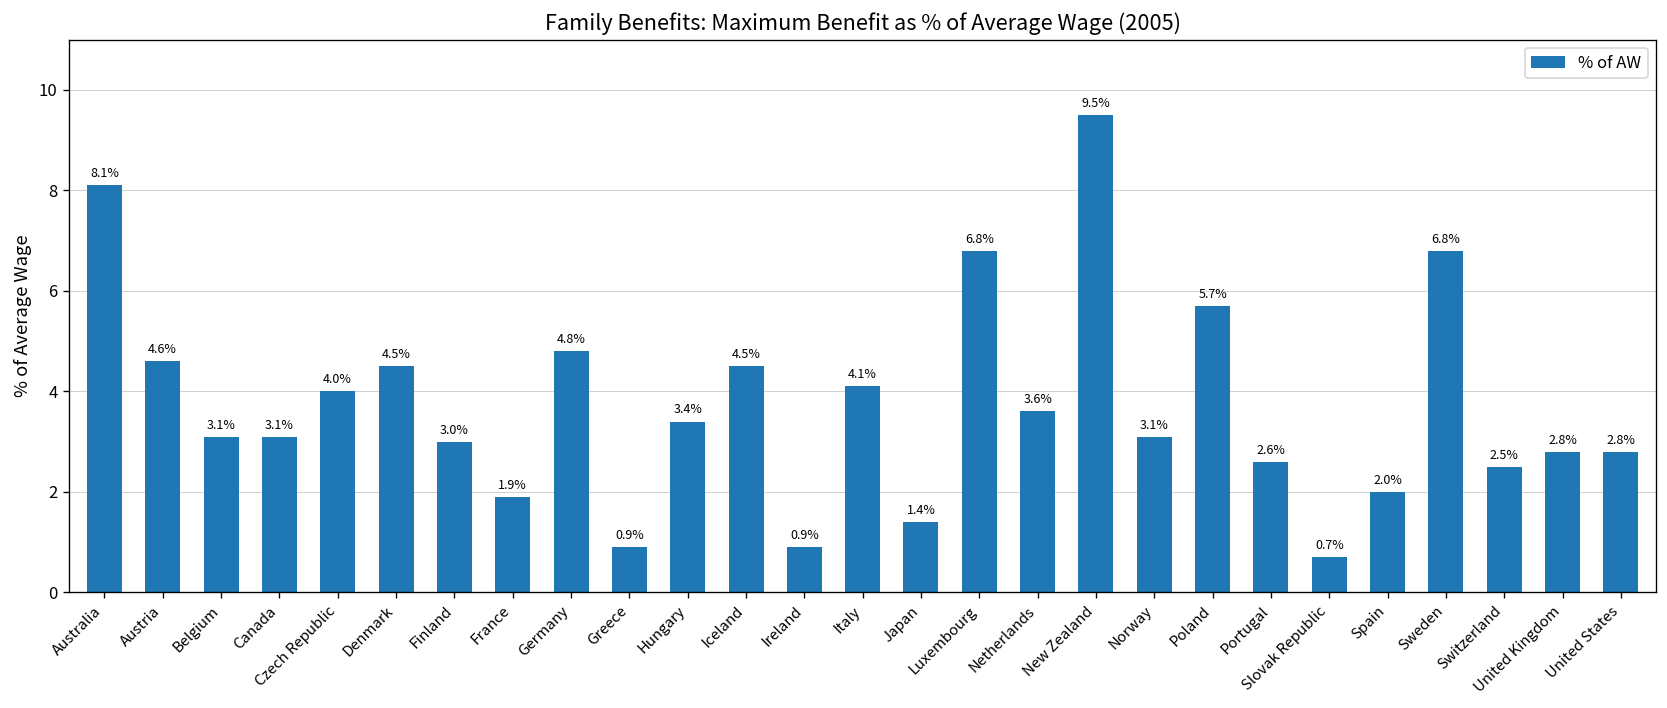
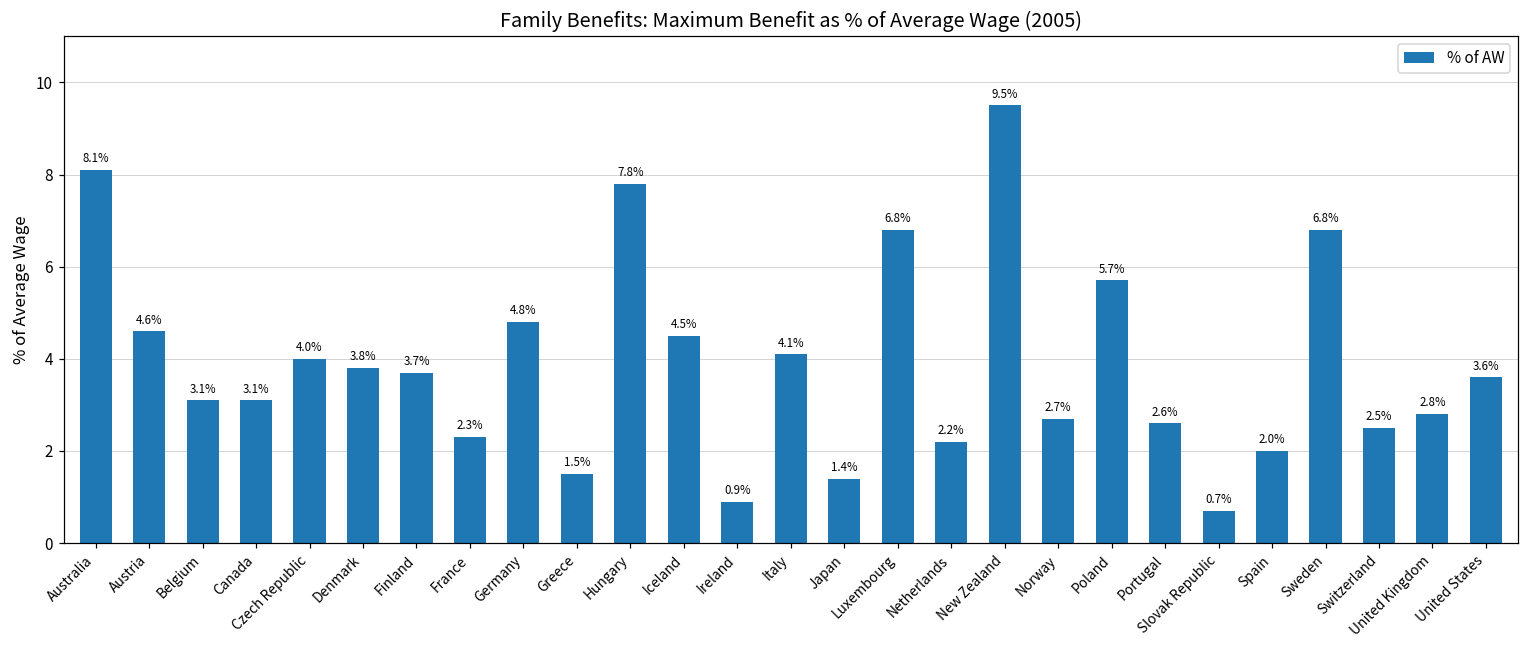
Denmark: 4.5% -> 3.8%
Finland: 3.0% -> 3.7%
France: 1.9% -> 2.3%
Greece: 0.9% -> 1.5%
Hungary: 3.4% -> 7.8%
Netherlands: 3.6% -> 2.2%
Norway: 3.1% -> 2.7%
United States: 2.8% -> 3.6%
